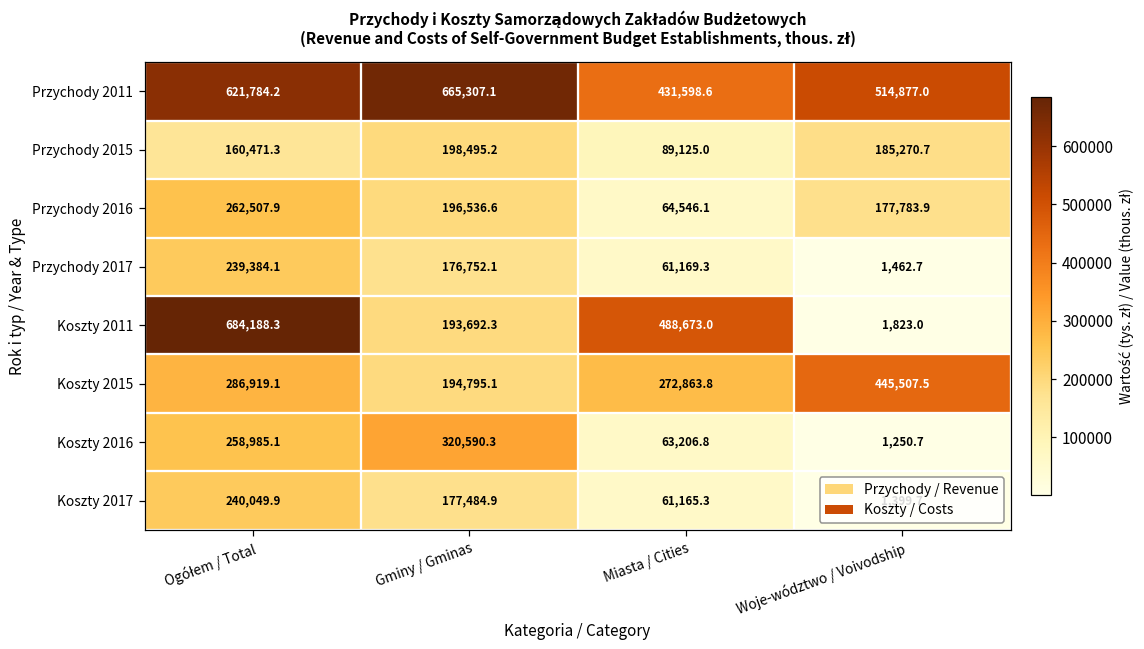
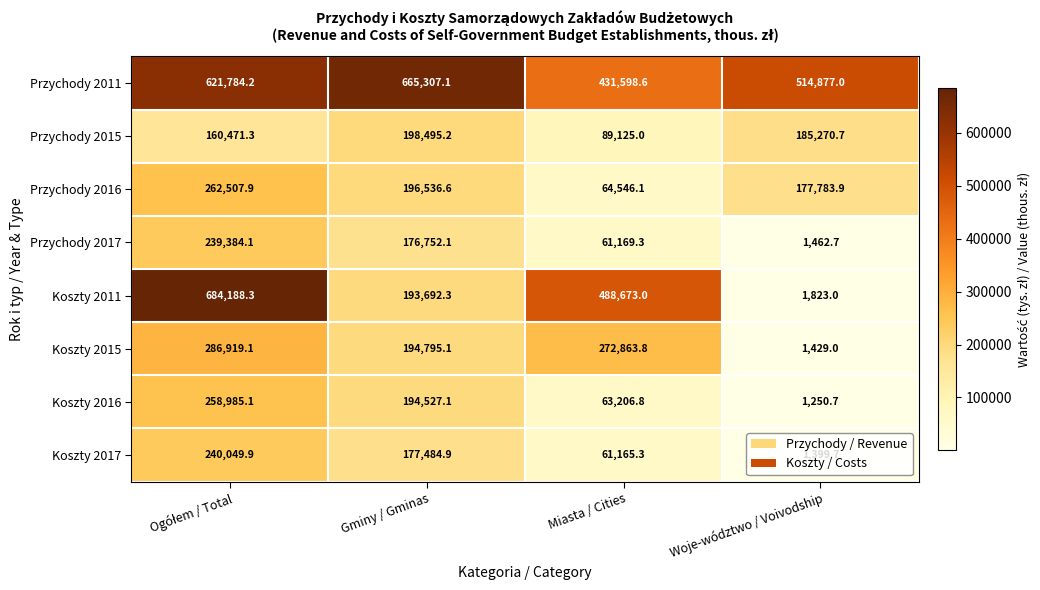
Koszty 2015, Woje-wództwo / Voivodship: 445,507.5 -> 1,429.0
Koszty 2016, Gminy / Gminas: 320,590.3 -> 194,527.1
